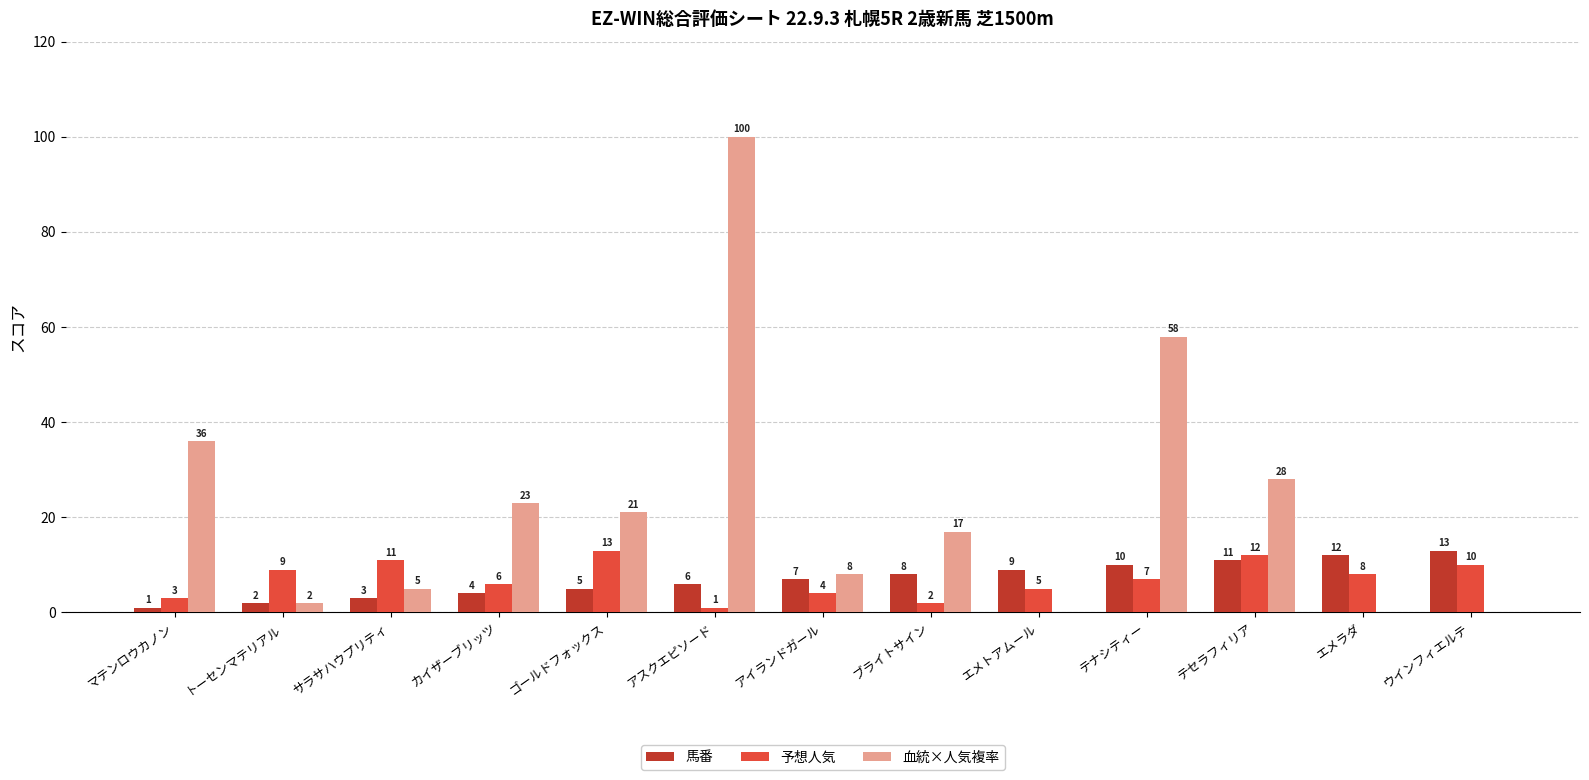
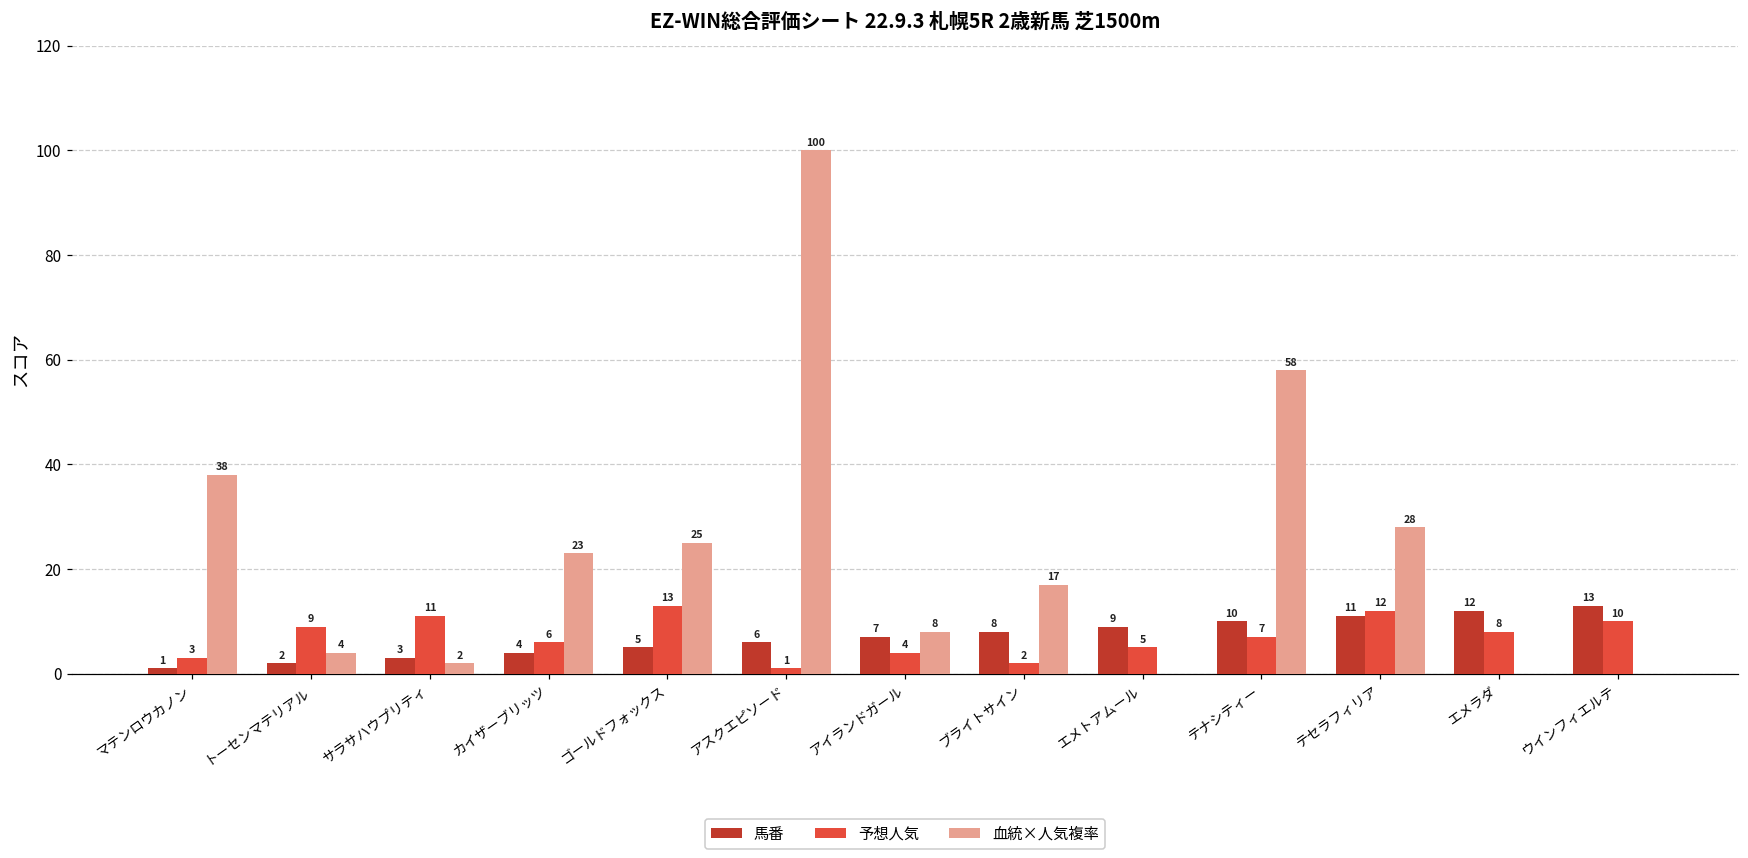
血統×人気複率, マテンロウカノン: 36 -> 38
血統×人気複率, トーセンマテリアル: 2 -> 4
血統×人気複率, サラサハウプリティ: 5 -> 2
血統×人気複率, ゴールドフォックス: 21 -> 25
